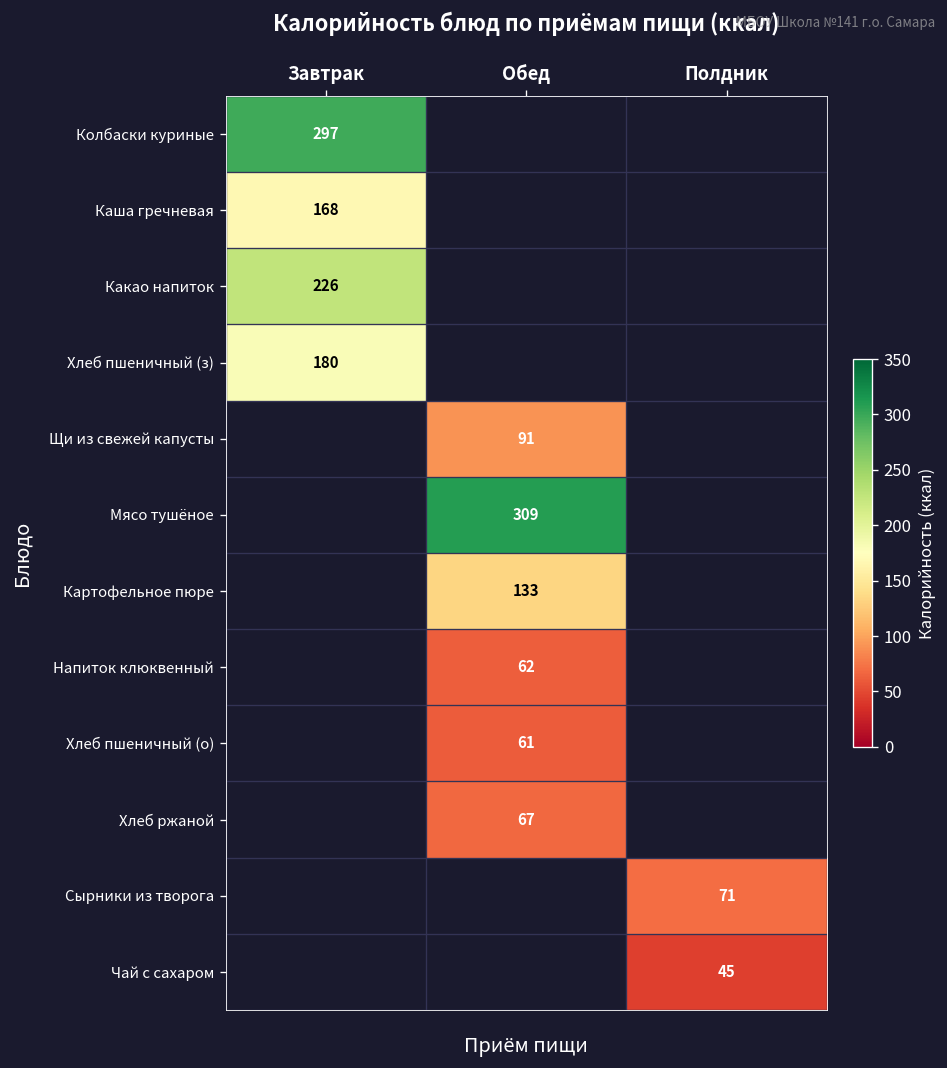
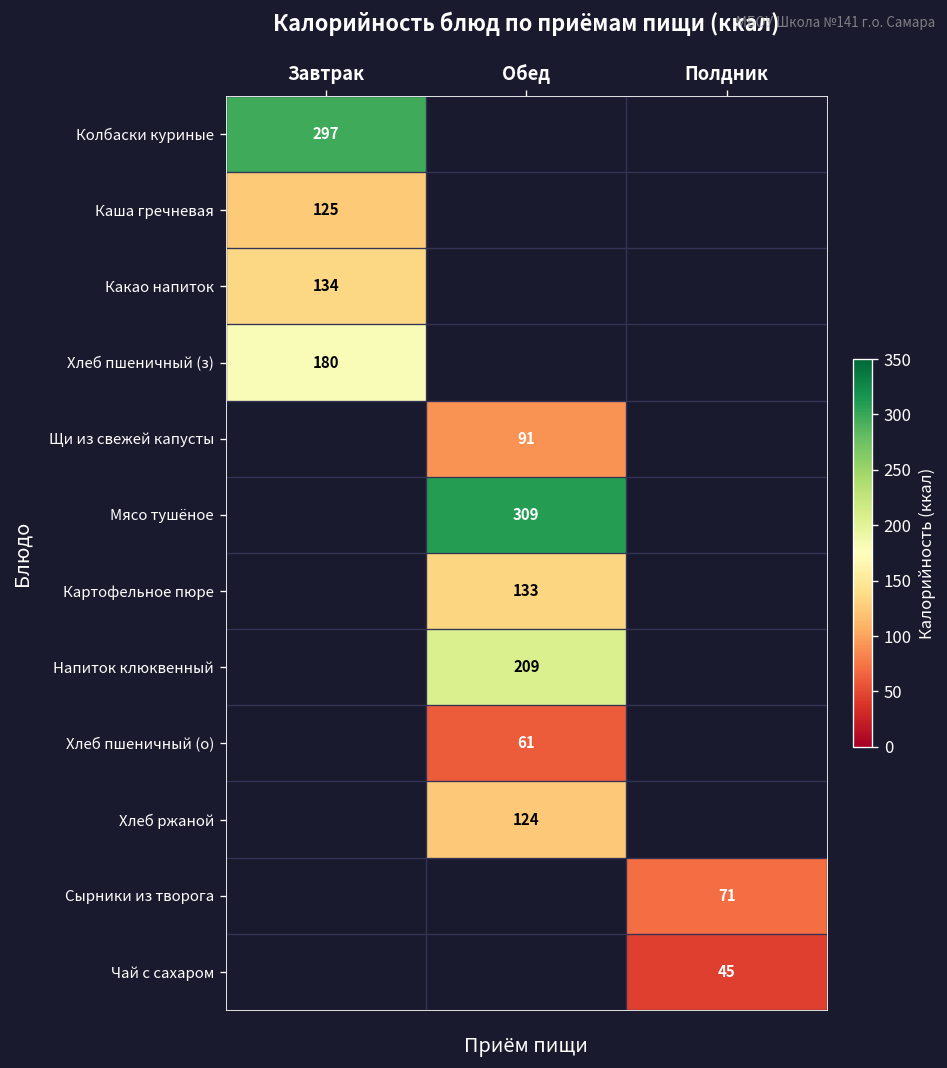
Каша гречневая, Завтрак: 168 -> 125
Какао напиток, Завтрак: 226 -> 134
Напиток клюквенный, Обед: 62 -> 209
Хлеб ржаной, Обед: 67 -> 124
